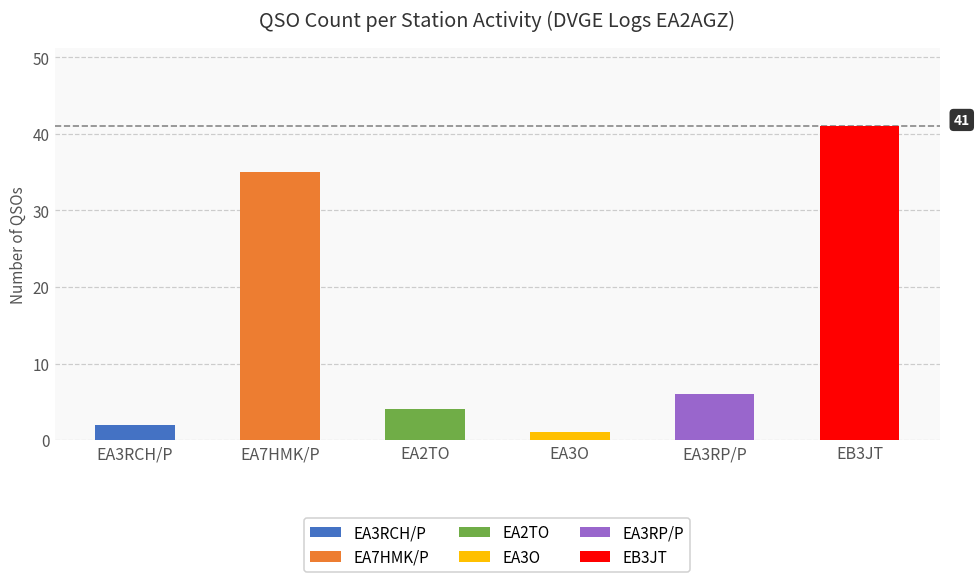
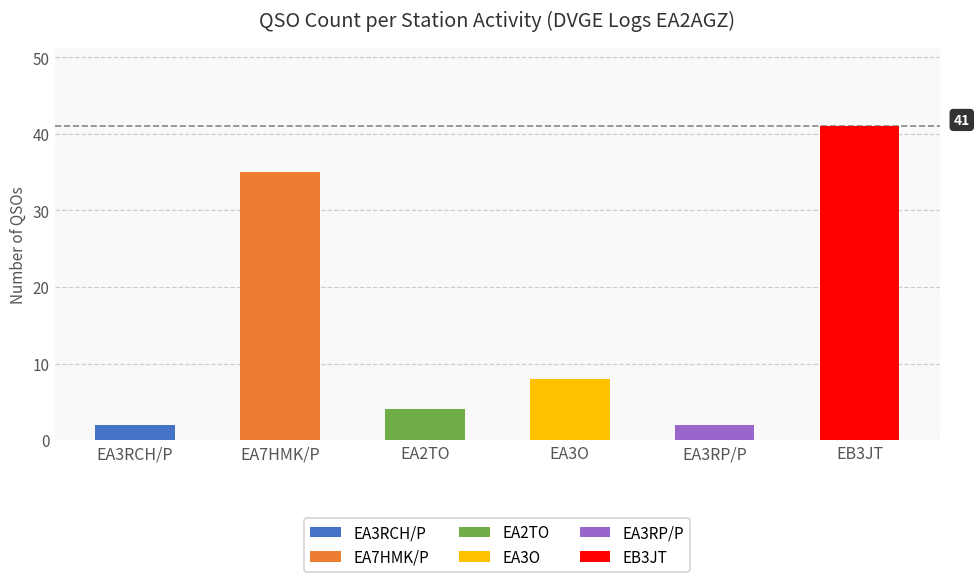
EA3O: 1 -> 8
EA3RP/P: 6 -> 2
